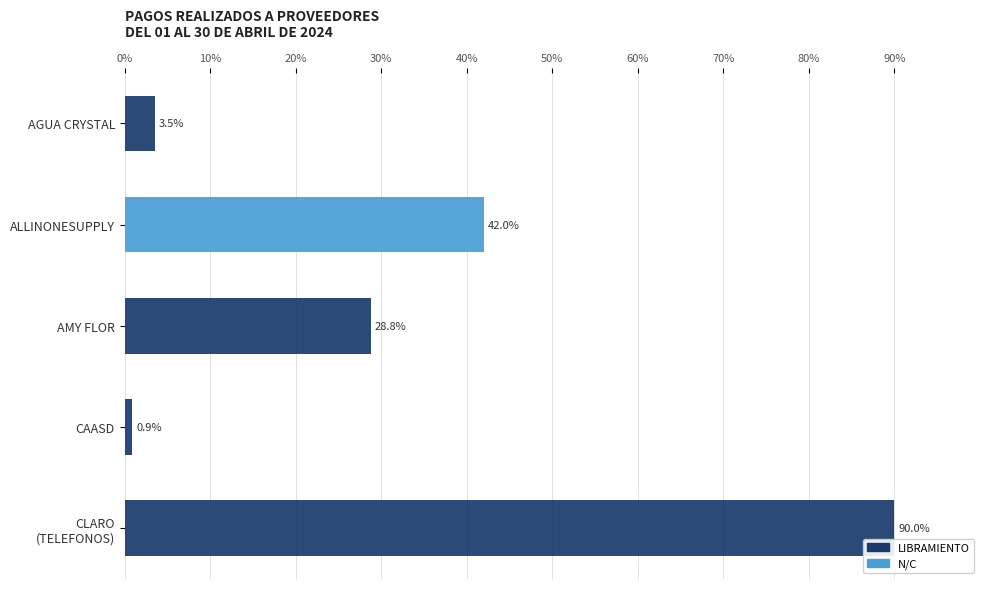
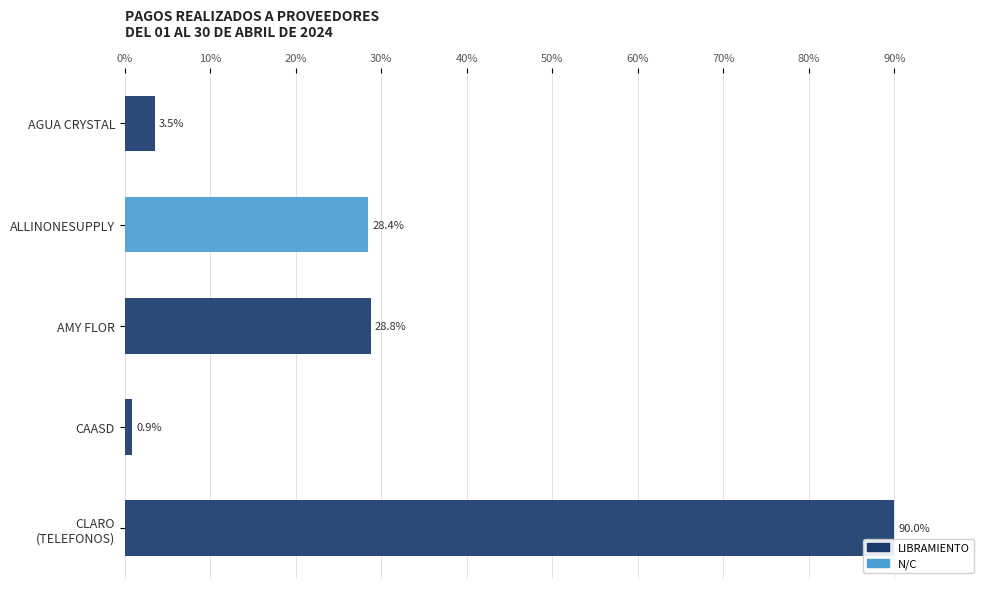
N/C, ALLINONESUPPLY: 42.0% -> 28.4%
